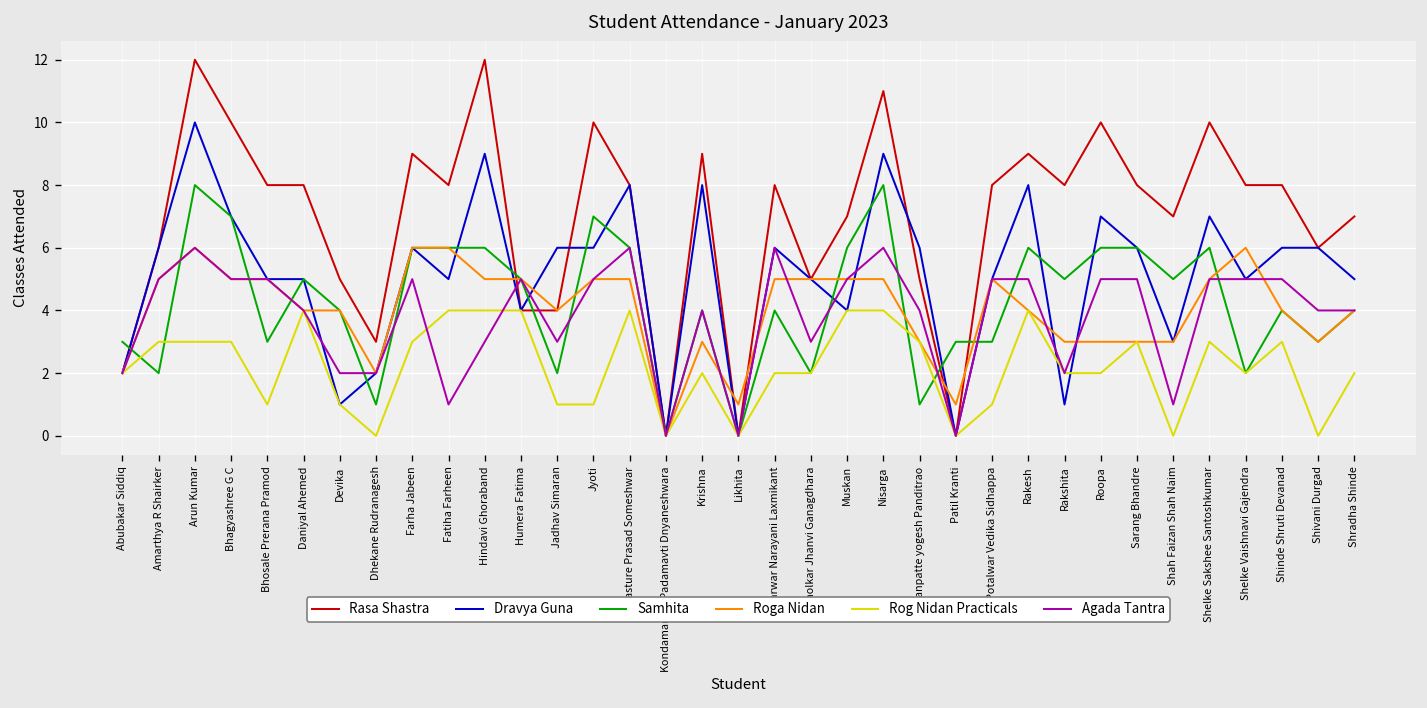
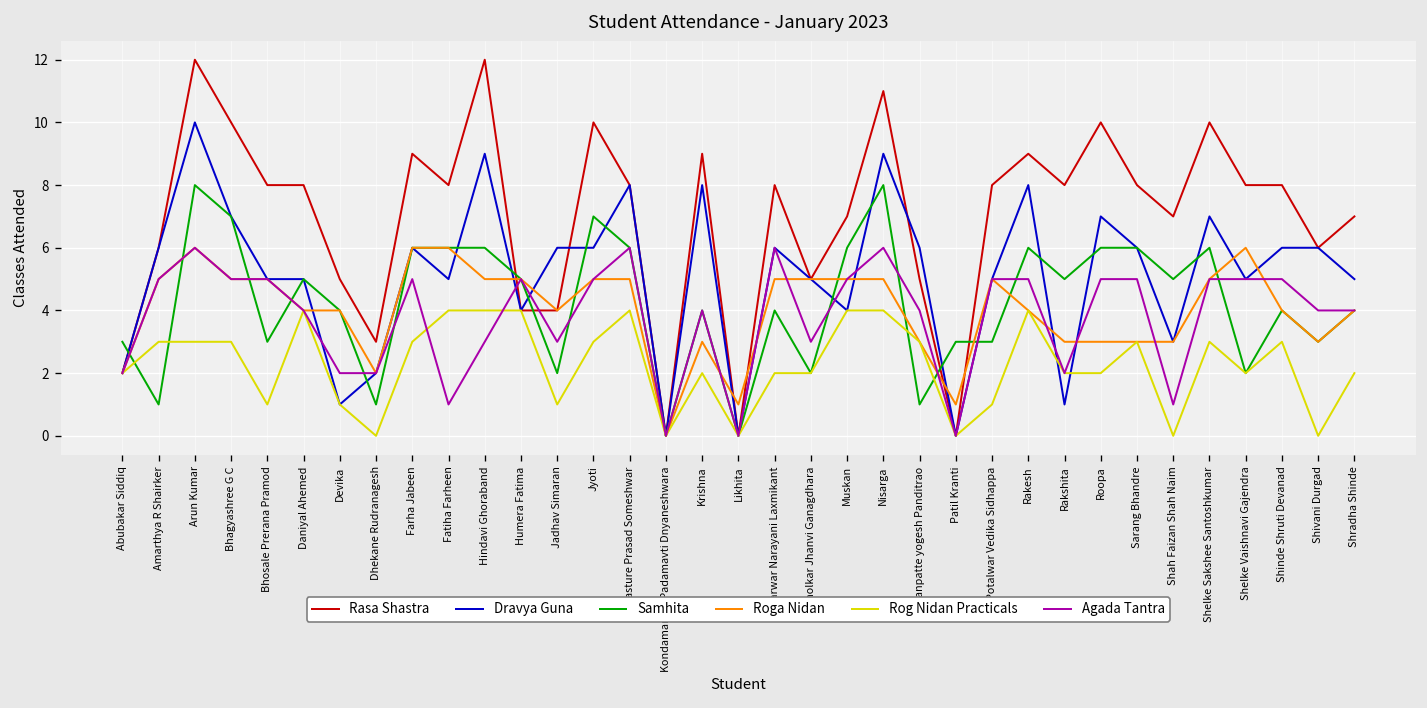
Samhita, Amarthya R Shairker: 2 -> 1
Rog Nidan Practicals, Jyoti: 1 -> 3
